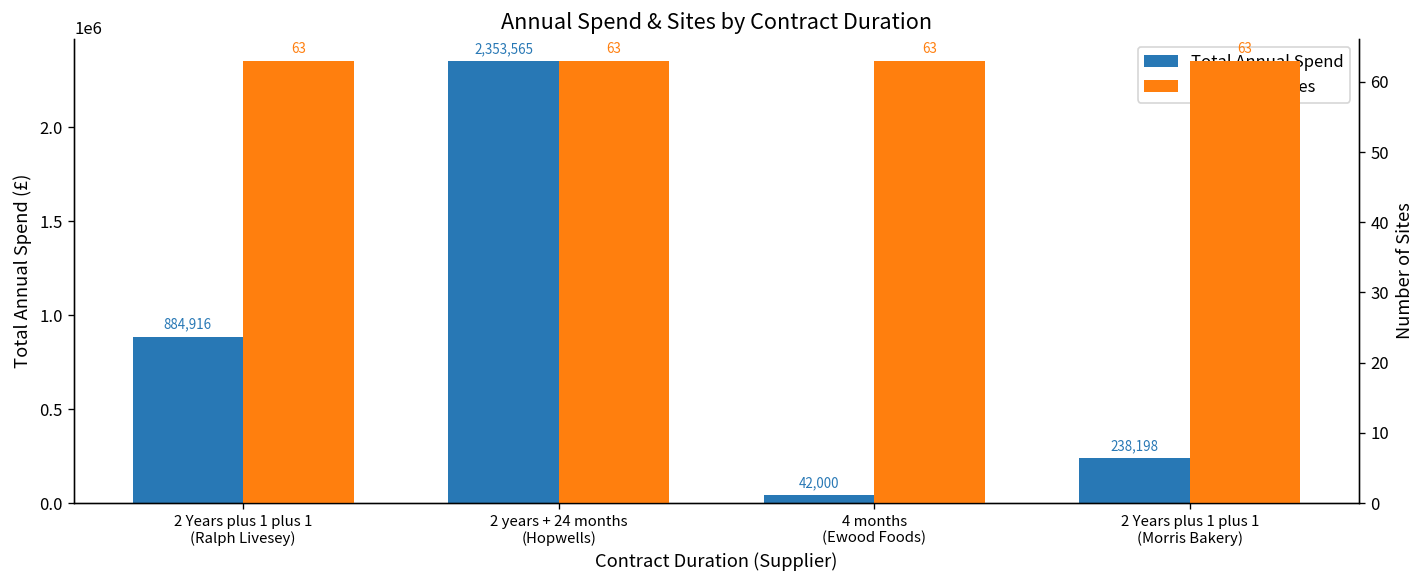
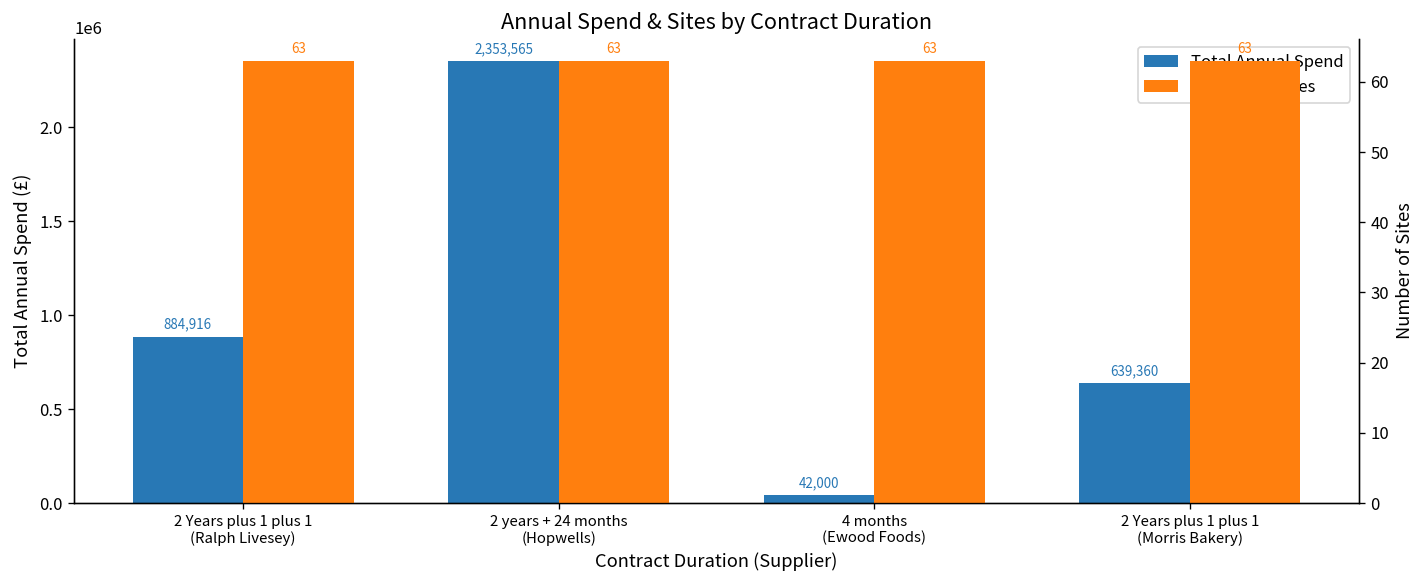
Total Annual Spend, 2 Years plus 1 plus 1 (Morris Bakery): 238,198 -> 639,360
